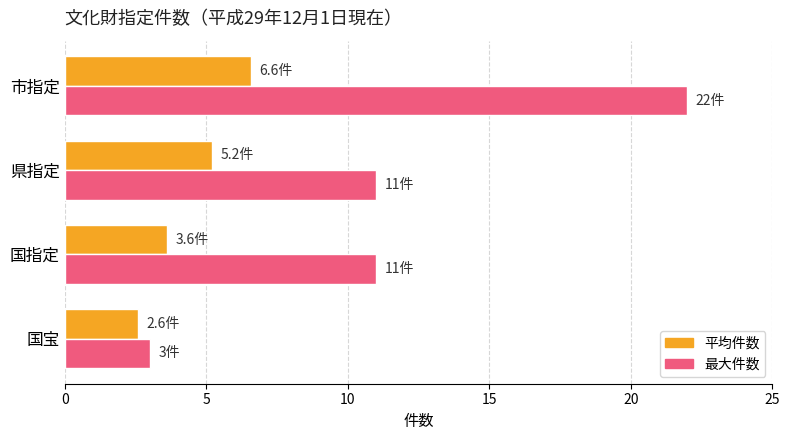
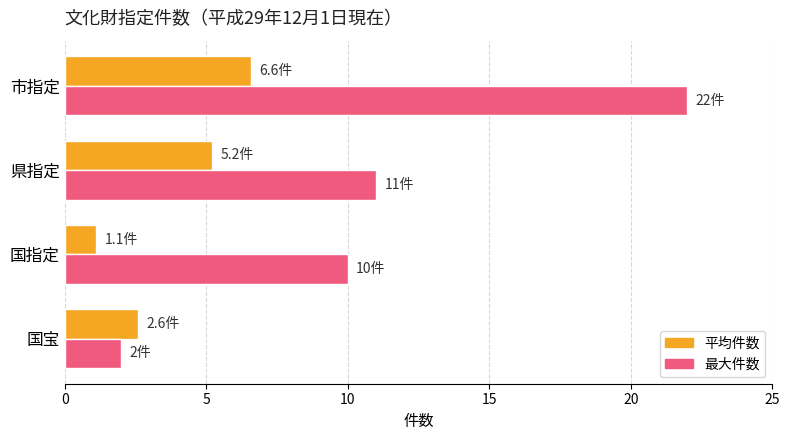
平均件数, 国指定: 3.6件 -> 1.1件
最大件数, 国指定: 11件 -> 10件
最大件数, 国宝: 3件 -> 2件
